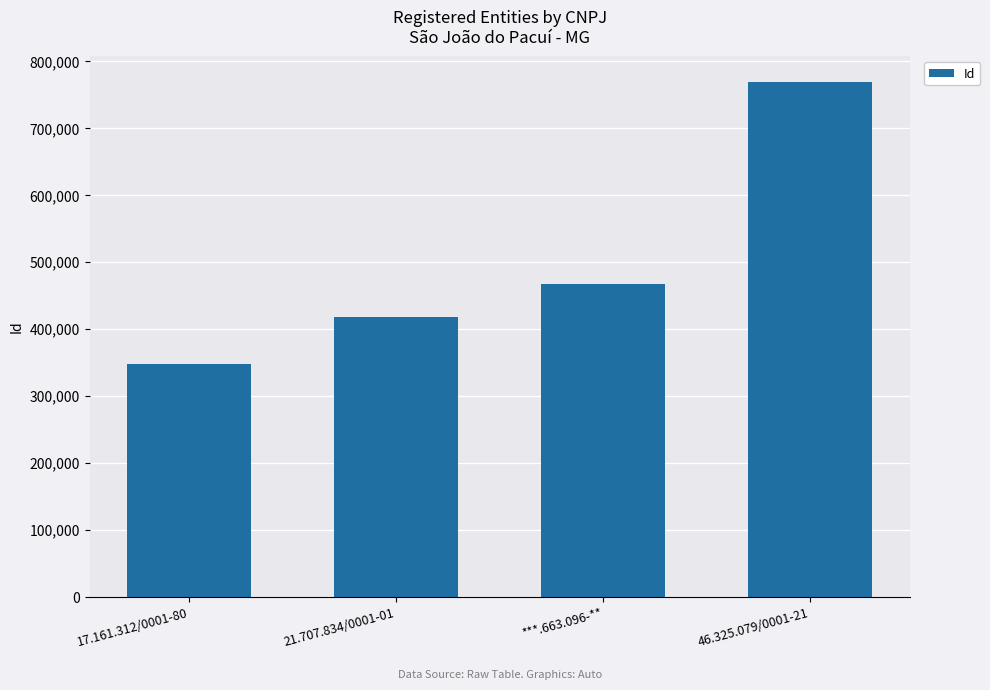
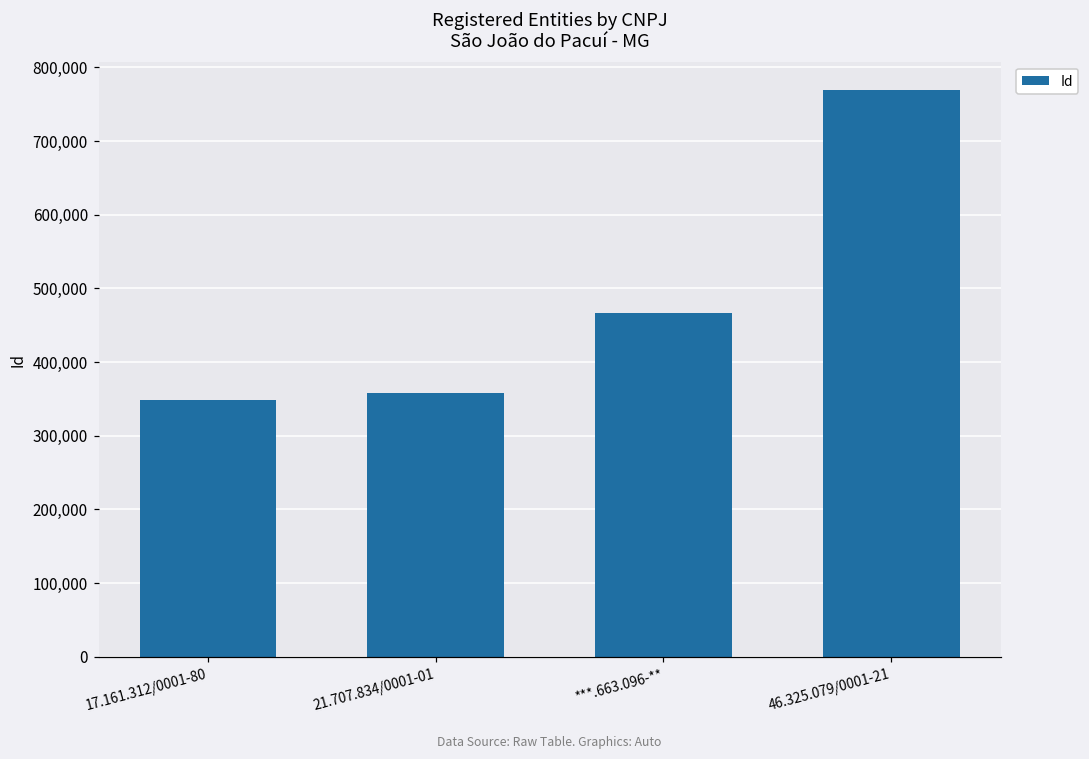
21.707.834/0001-01: 420,000 -> 360,000
